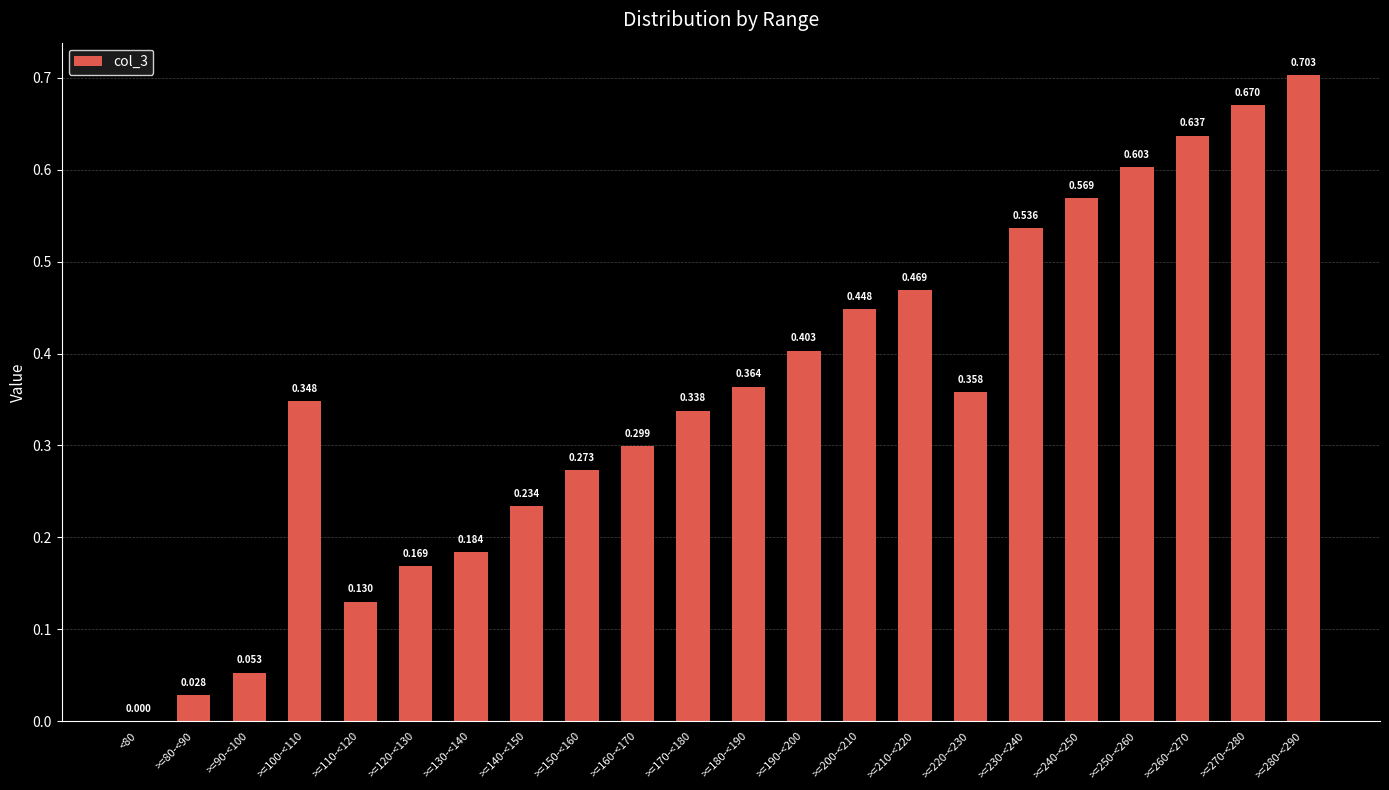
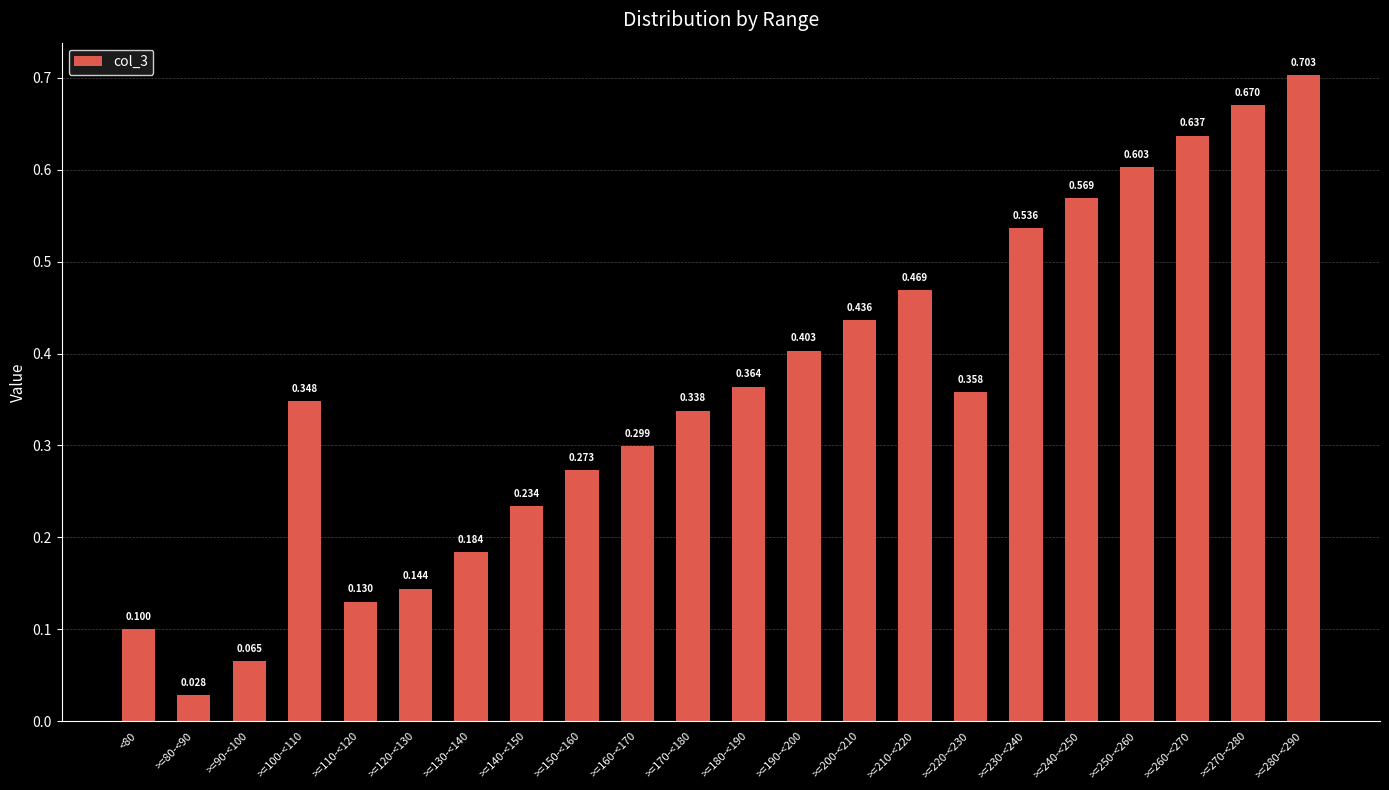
<80: 0.000 -> 0.100
>=90-<100: 0.053 -> 0.065
>=120-<130: 0.169 -> 0.144
>=200-<210: 0.448 -> 0.436
